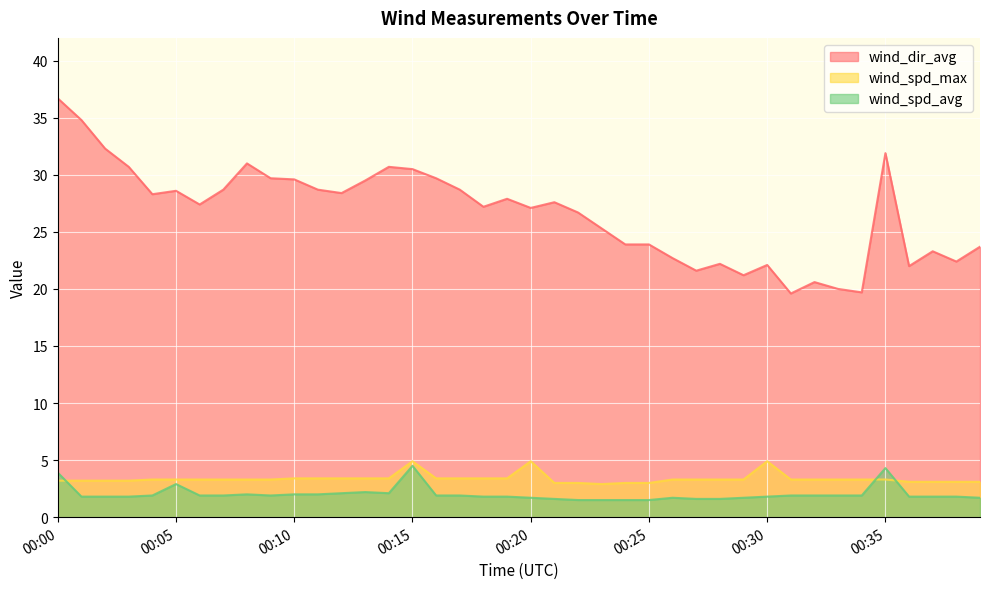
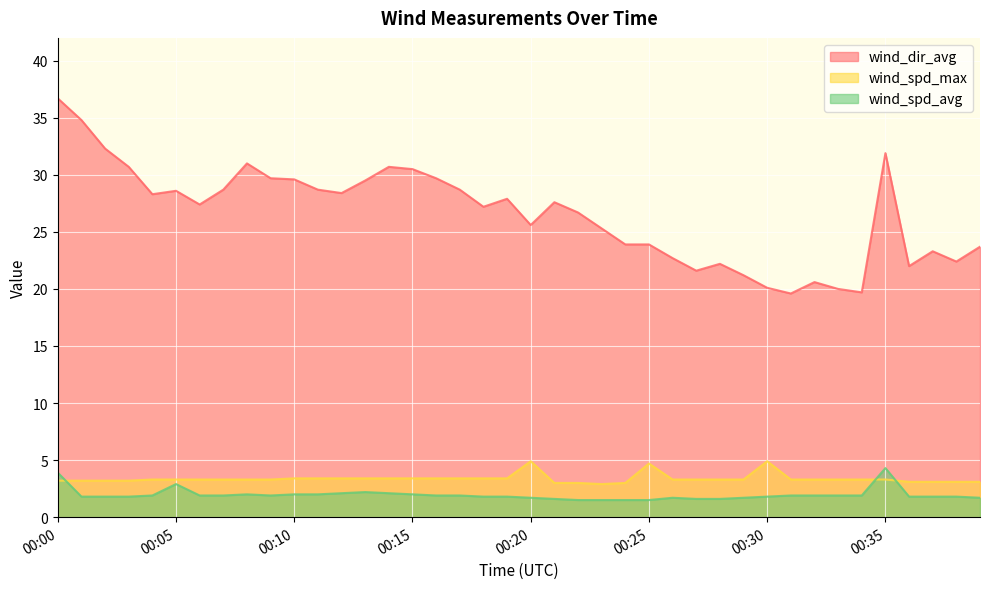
wind_spd_max, 00:15: 4.9 -> 3.4
wind_spd_avg, 00:15: 4.5 -> 2.0
wind_dir_avg, 00:20: 27.1 -> 25.6
wind_spd_max, 00:25: 3.0 -> 4.7
wind_dir_avg, 00:30: 22.1 -> 20.1
